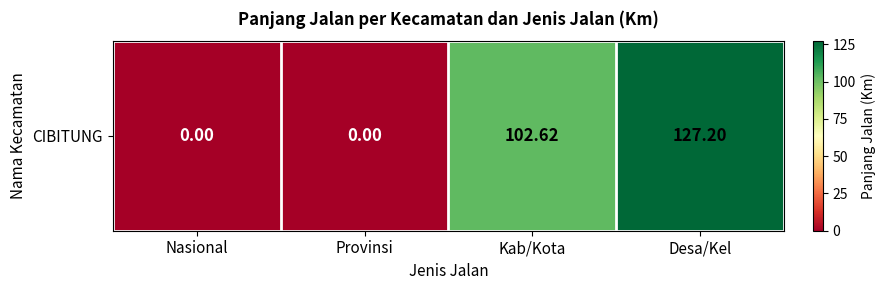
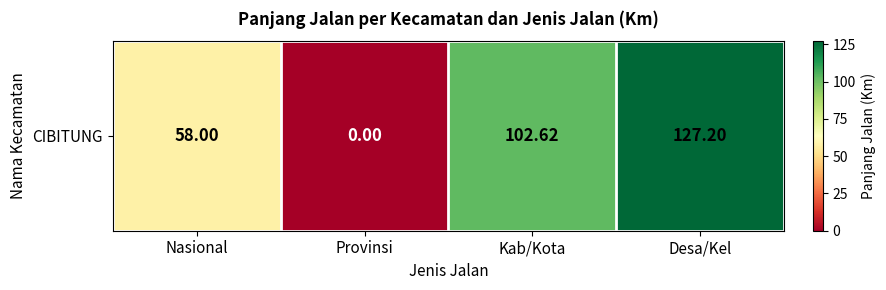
CIBITUNG, Nasional: 0.00 -> 58.00
